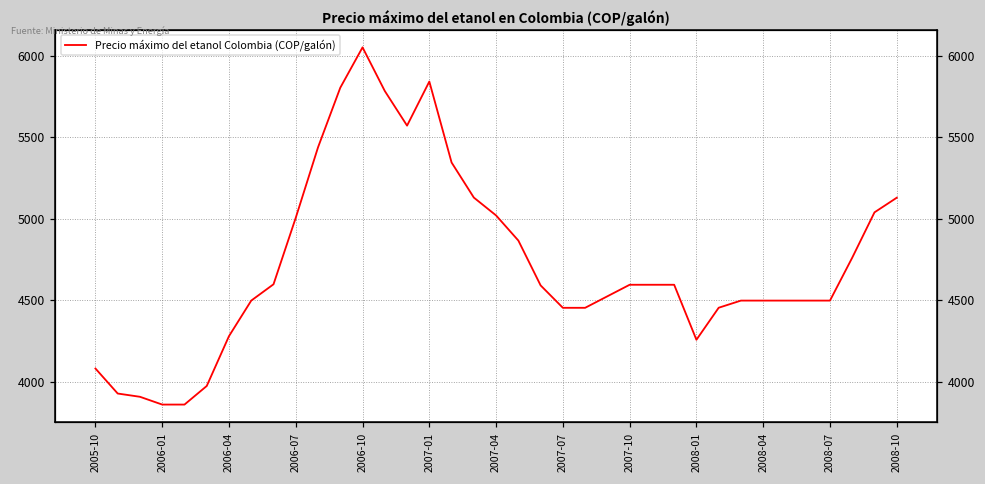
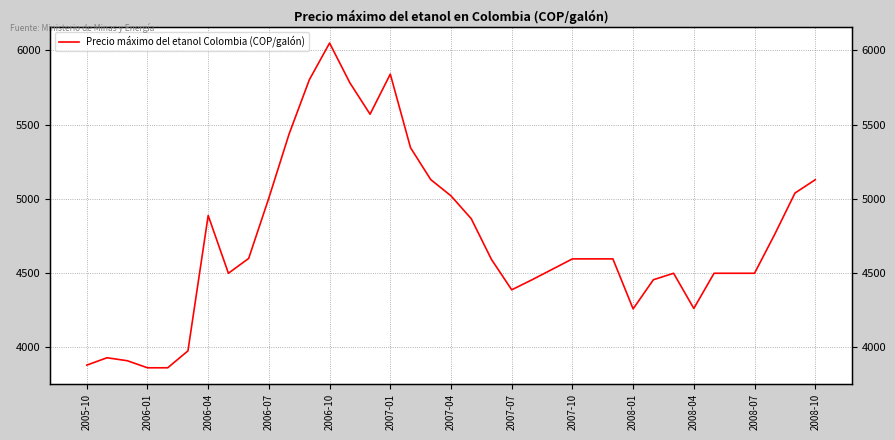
2005-10: 4080 -> 3880
2006-04: 4280 -> 4890
2007-07: 4450 -> 4390
2008-04: 4500 -> 4260
